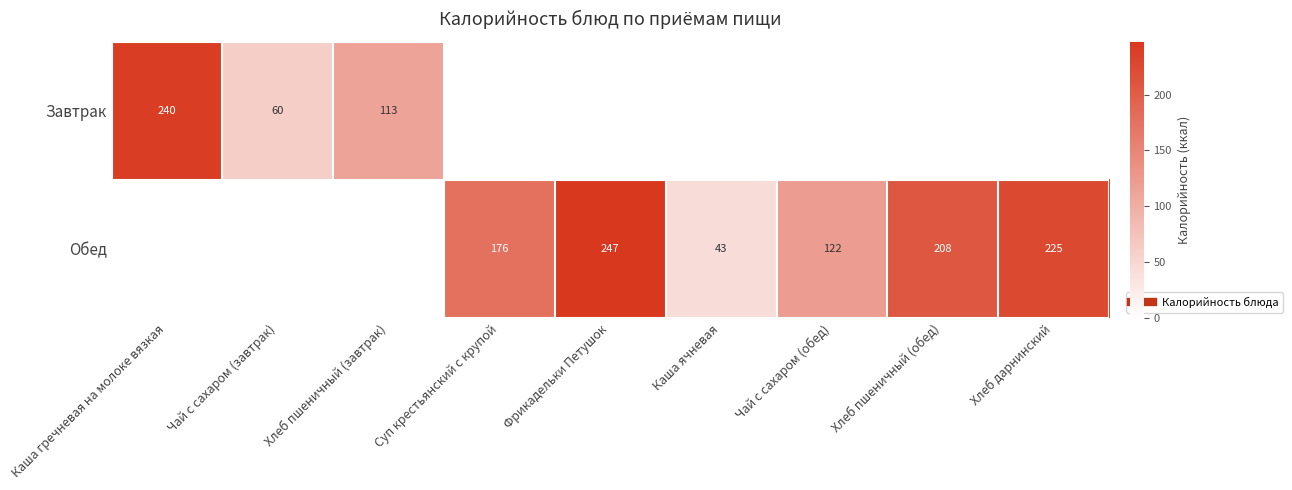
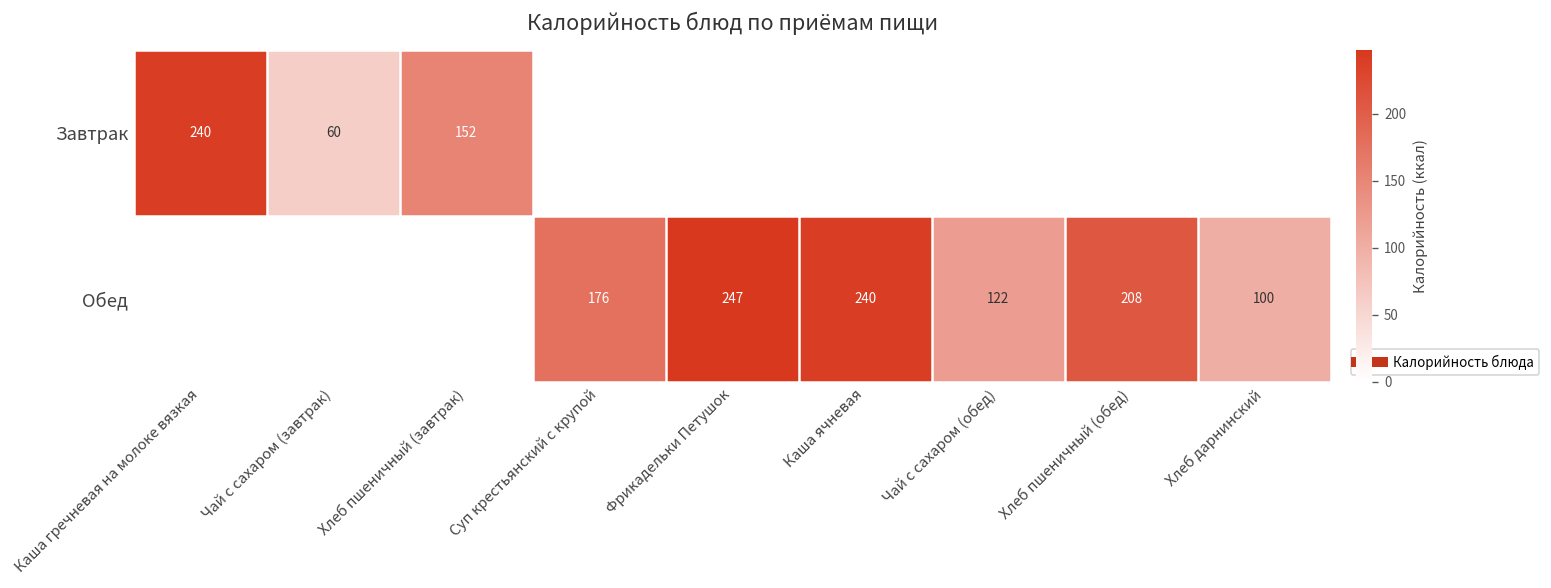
Завтрак, Хлеб пшеничный (завтрак): 113 -> 152
Обед, Каша ячневая: 43 -> 240
Обед, Хлеб дарнинский: 225 -> 100
